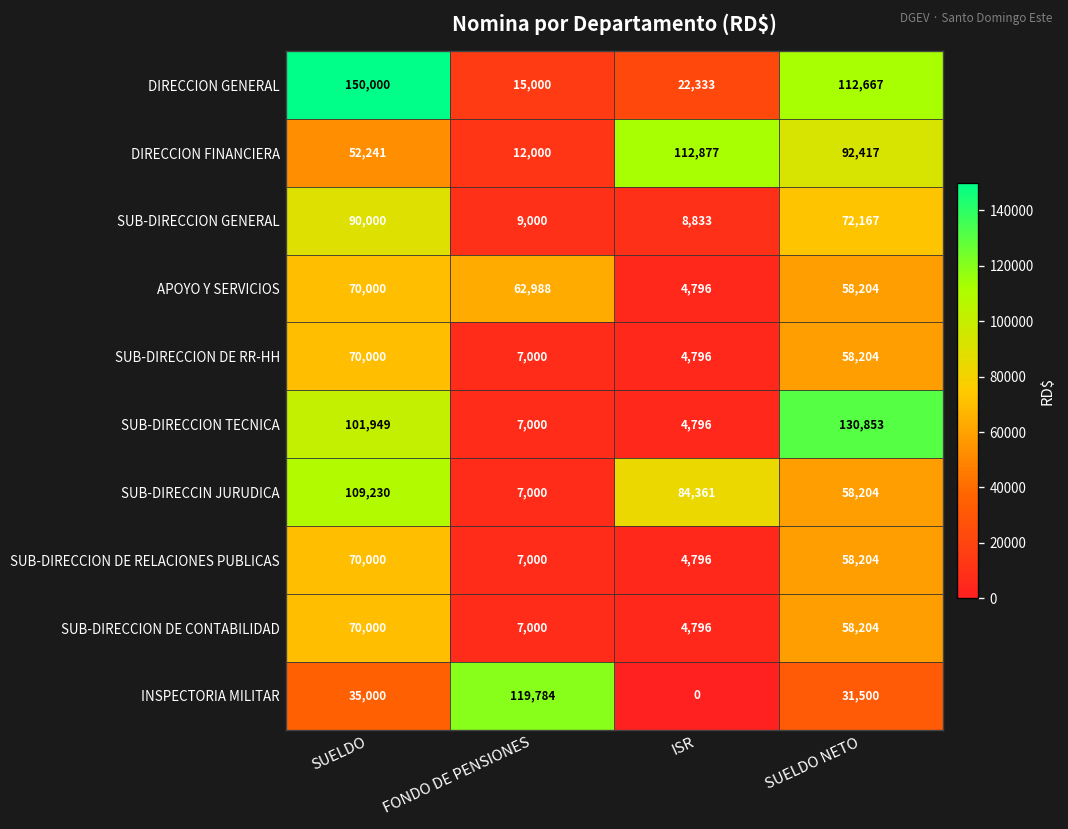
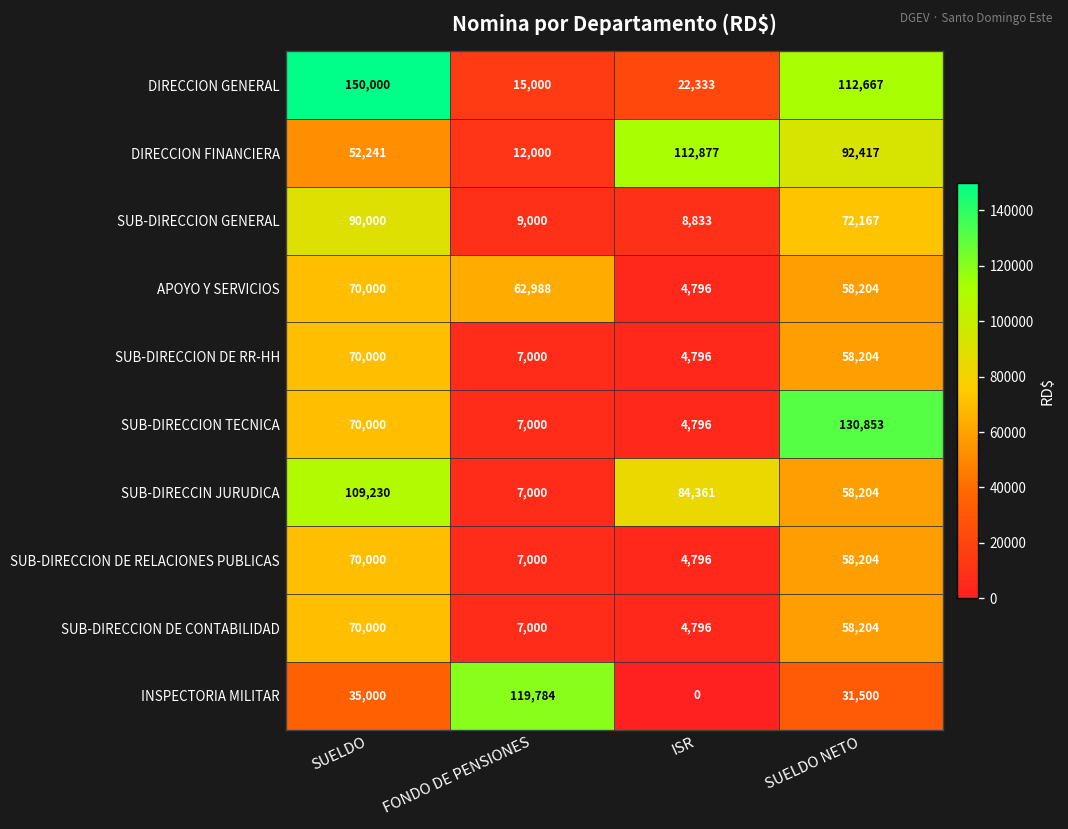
SUB-DIRECCION TECNICA, SUELDO: 101,949 -> 70,000
